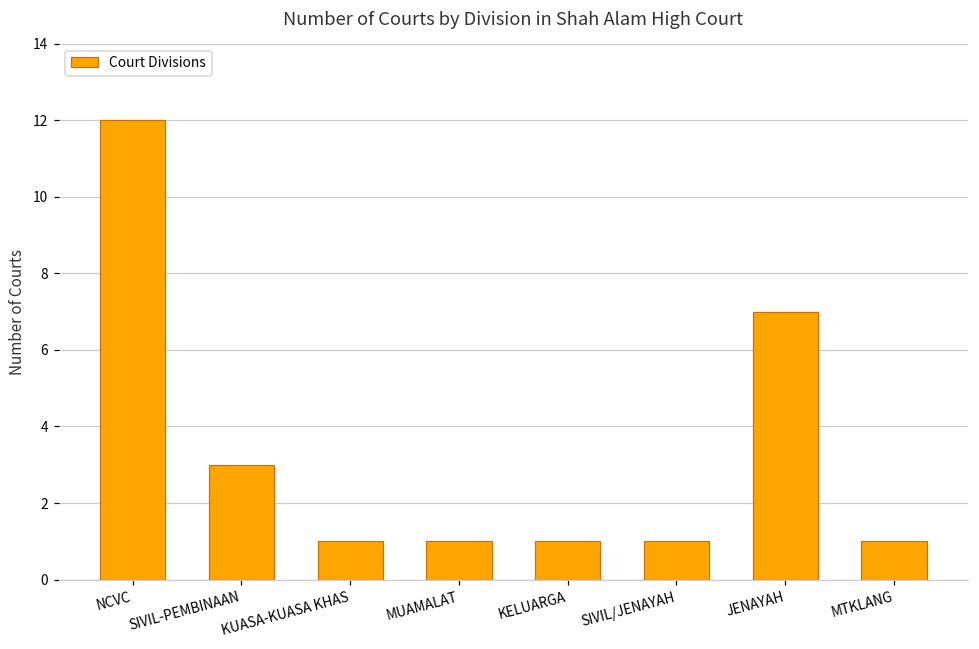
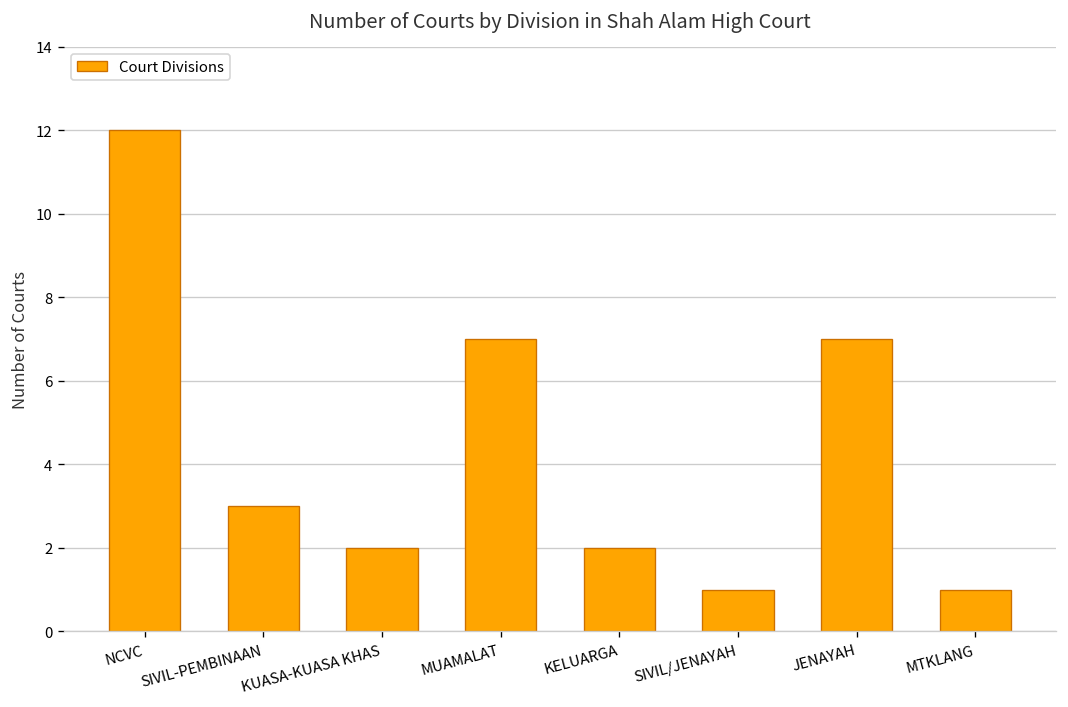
KUASA-KUASA KHAS: 1 -> 2
MUAMALAT: 1 -> 7
KELUARGA: 1 -> 2
